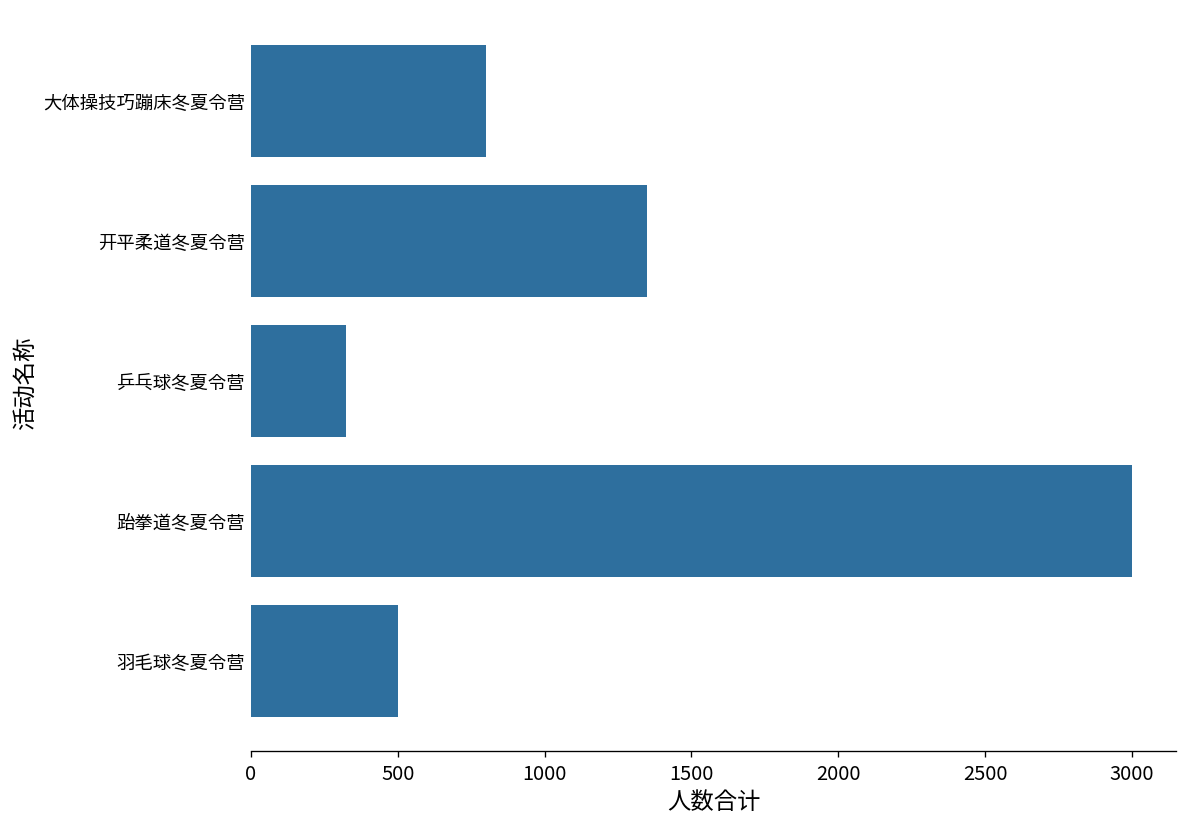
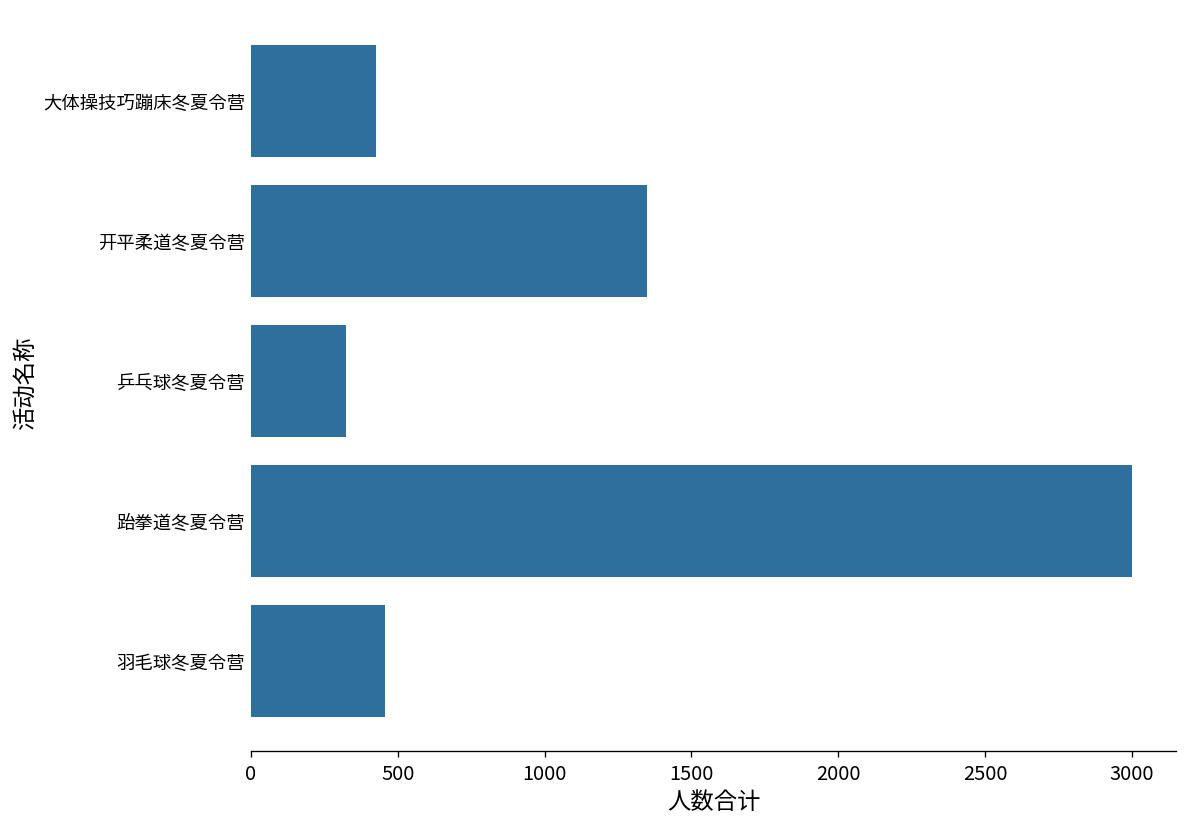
大体操技巧蹦床冬夏令营: 800 -> 420
羽毛球冬夏令营: 500 -> 460
